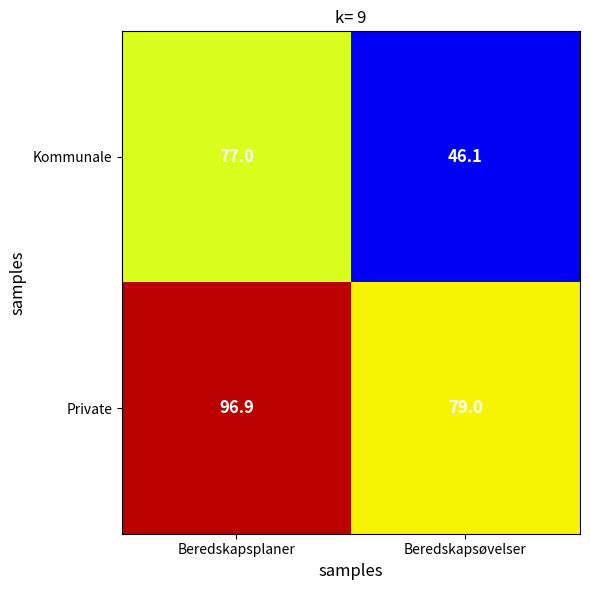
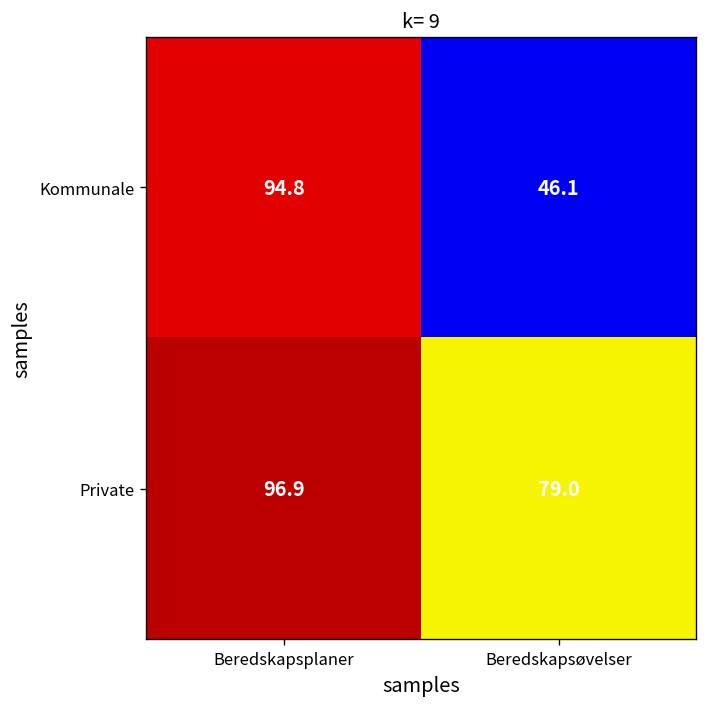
Kommunale, Beredskapsplaner: 77.0 -> 94.8
